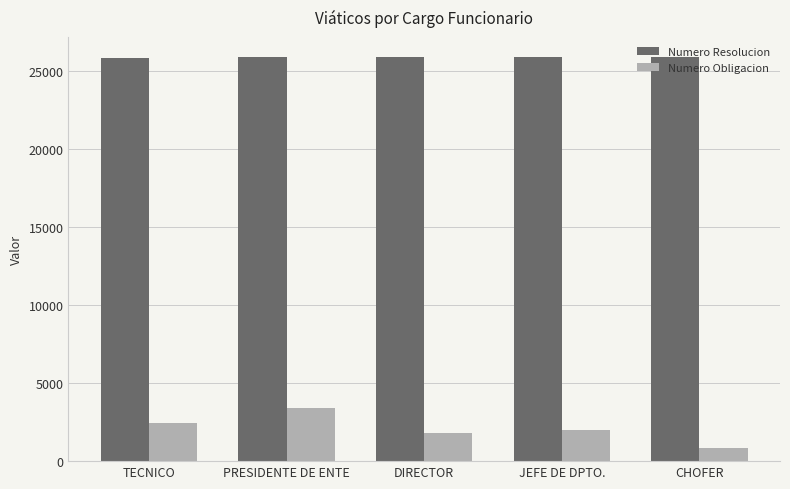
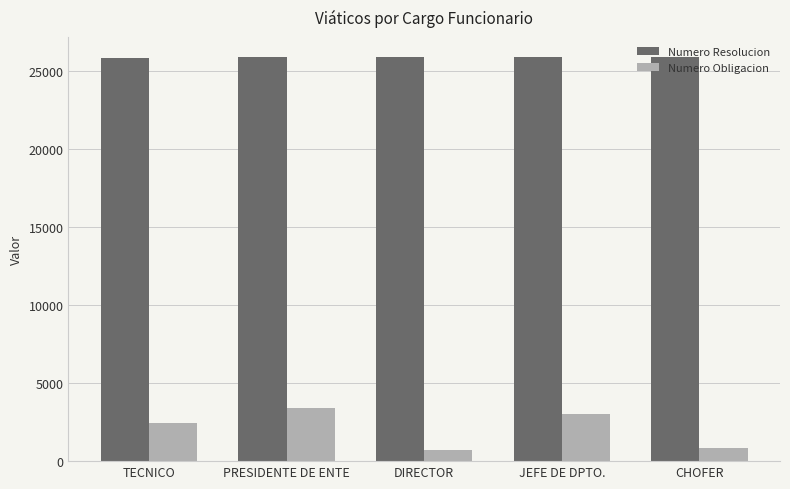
Numero Obligacion, DIRECTOR: 1800 -> 700
Numero Obligacion, JEFE DE DPTO.: 2000 -> 3000
